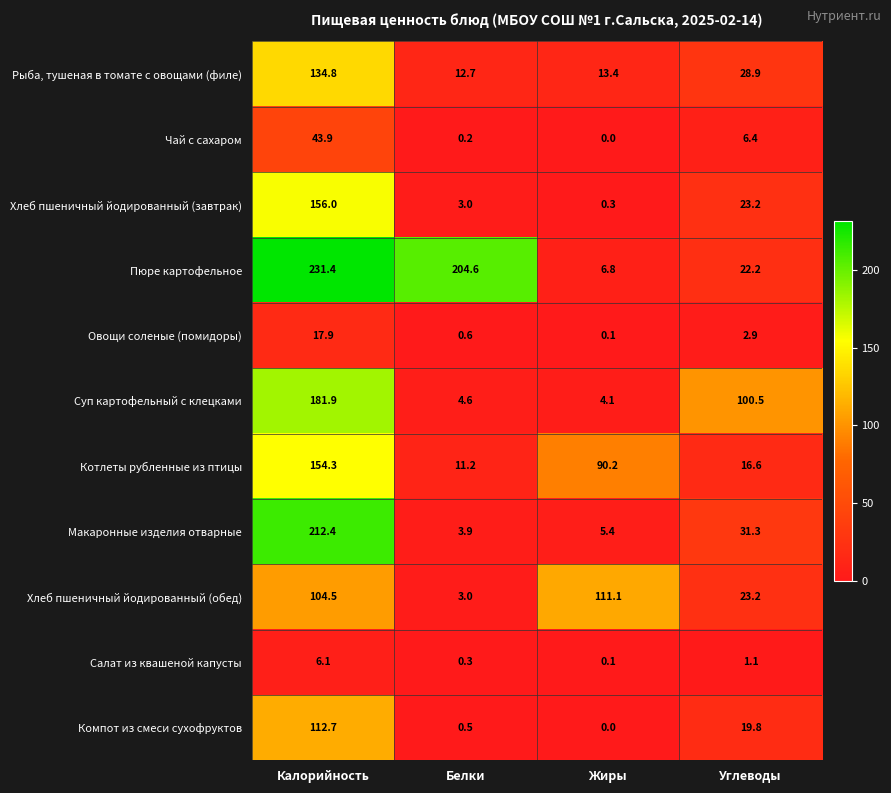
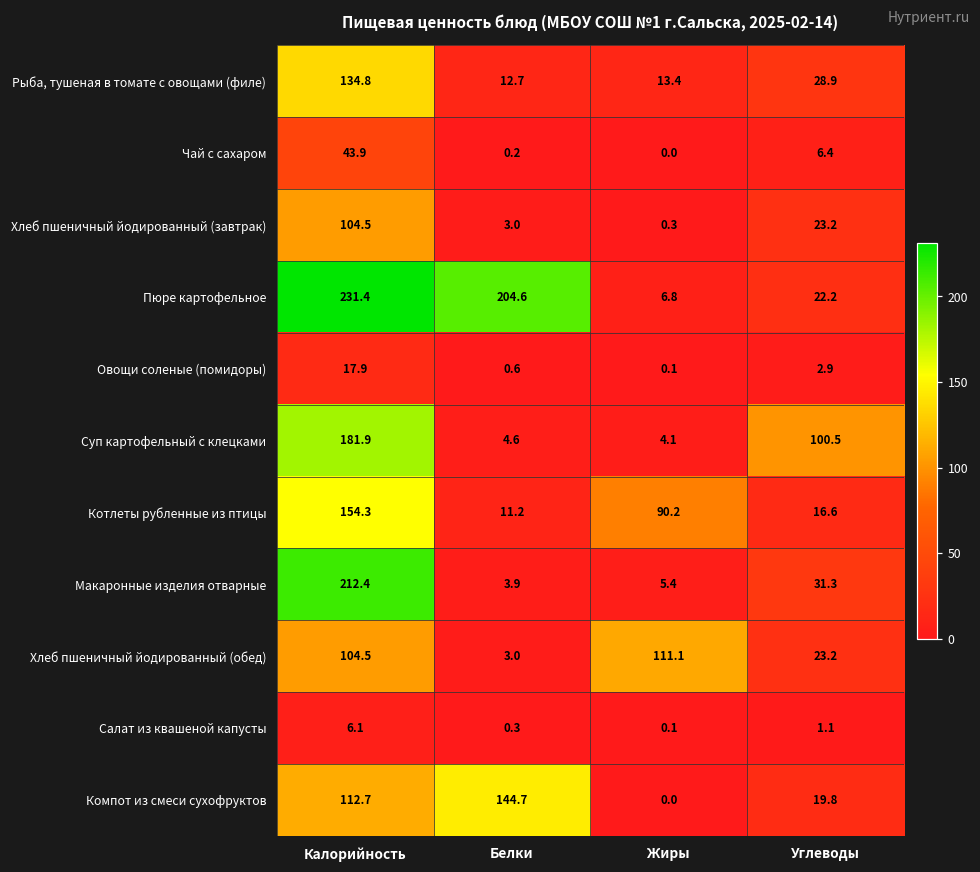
Хлеб пшеничный йодированный (завтрак), Калорийность: 156.0 -> 104.5
Компот из смеси сухофруктов, Белки: 0.5 -> 144.7
